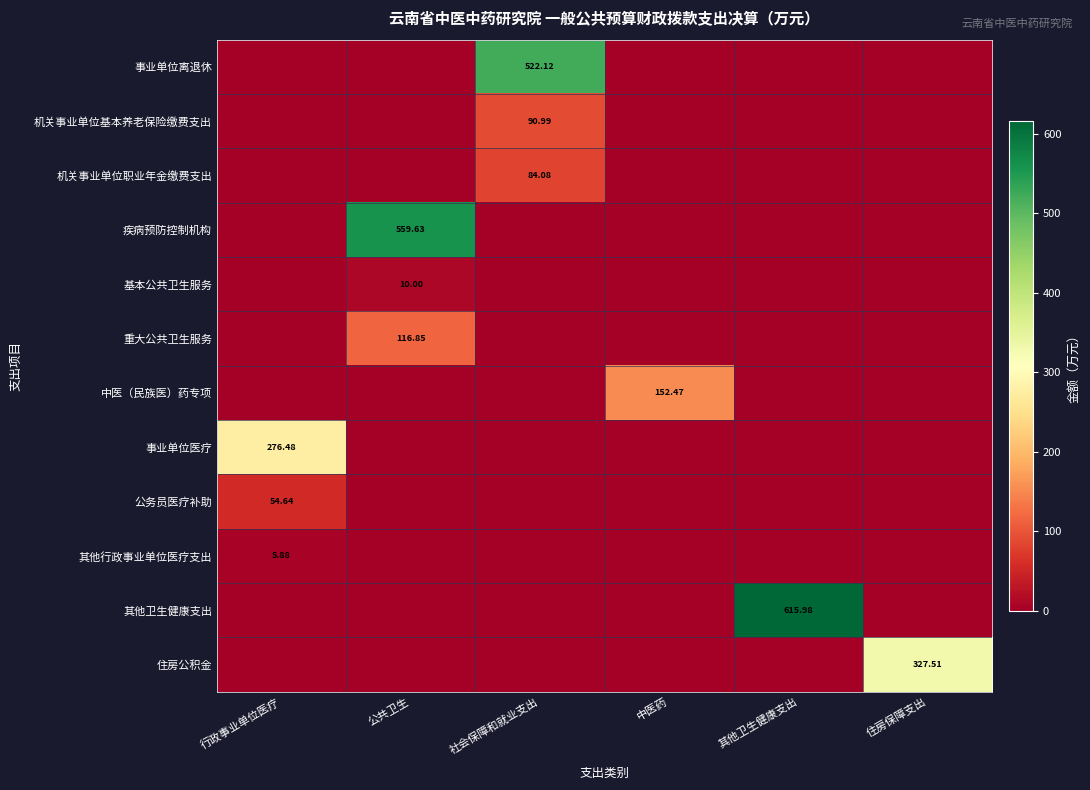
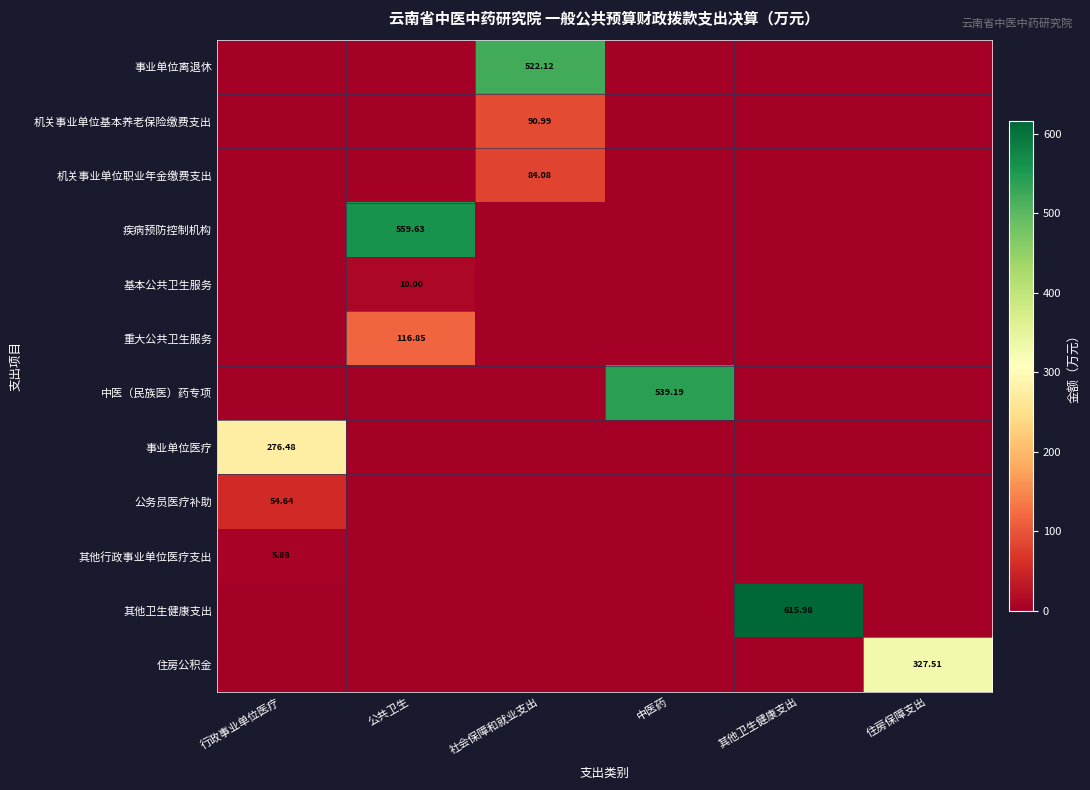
中医（民族医）药专项, 中医药: 152.47 -> 539.19
